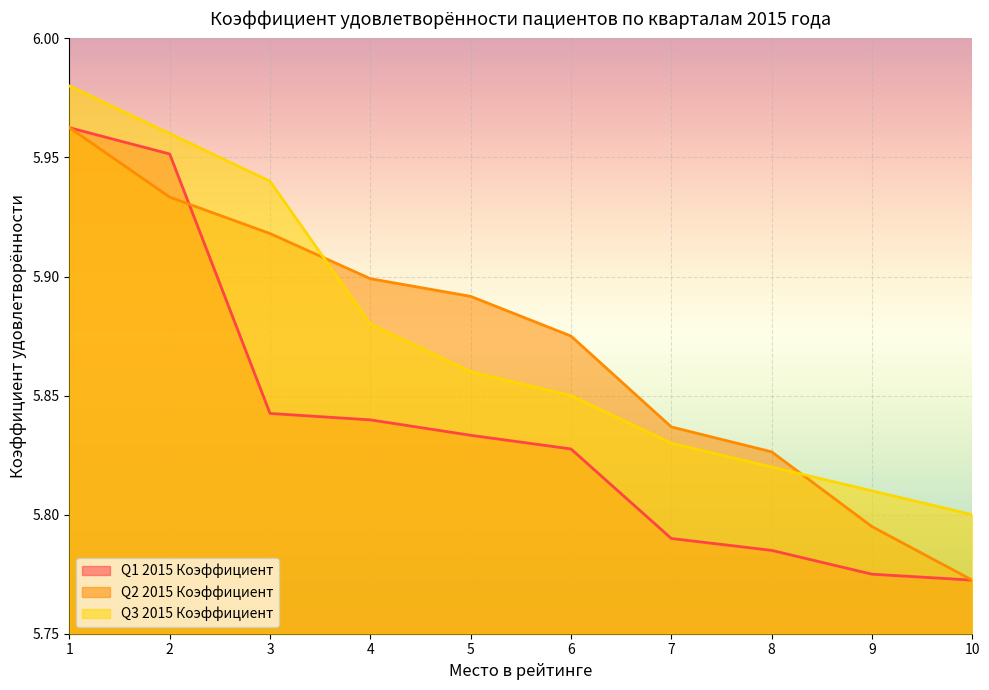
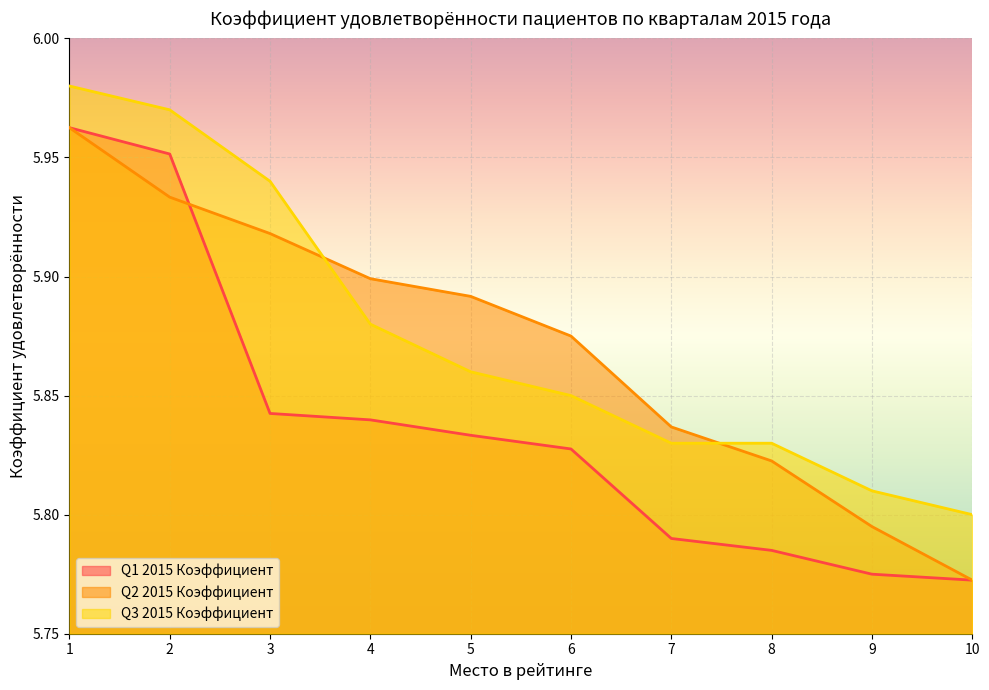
Q3 2015 Коэффициент, 2: 5.96 -> 5.97
Q2 2015 Коэффициент, 8: 5.826 -> 5.823
Q3 2015 Коэффициент, 8: 5.82 -> 5.83
